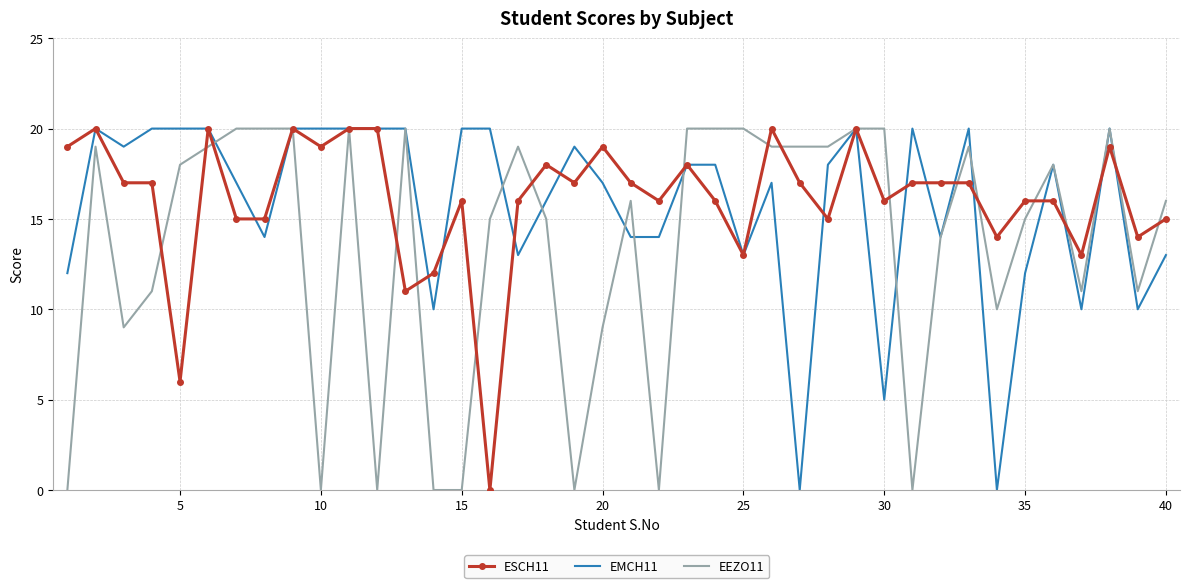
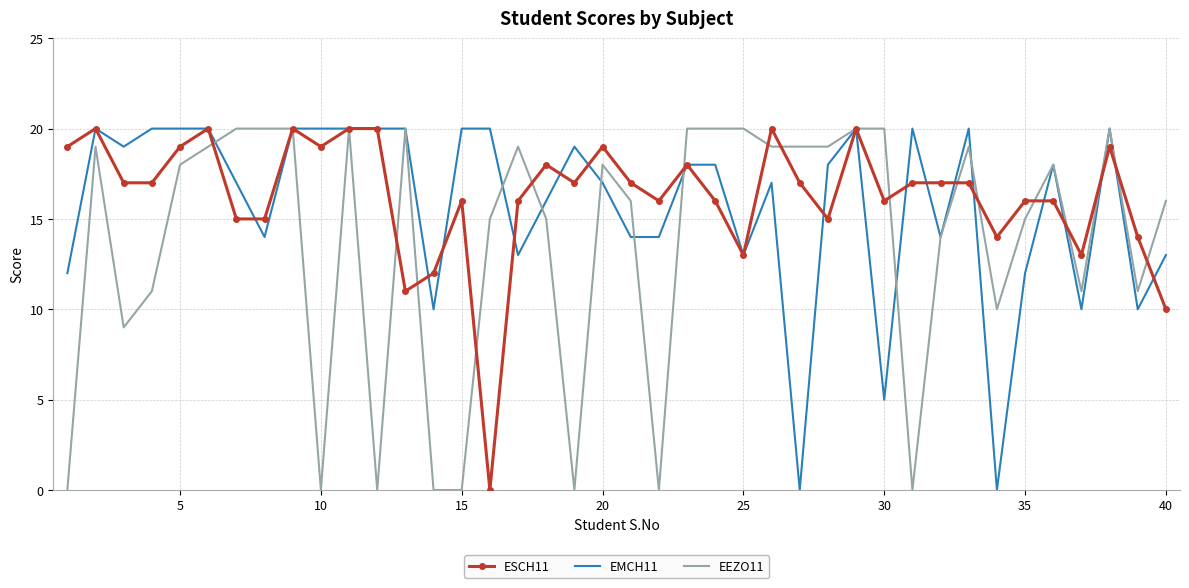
ESCH11, 5: 6 -> 19
EEZO11, 20: 9 -> 18
ESCH11, 40: 15 -> 10
